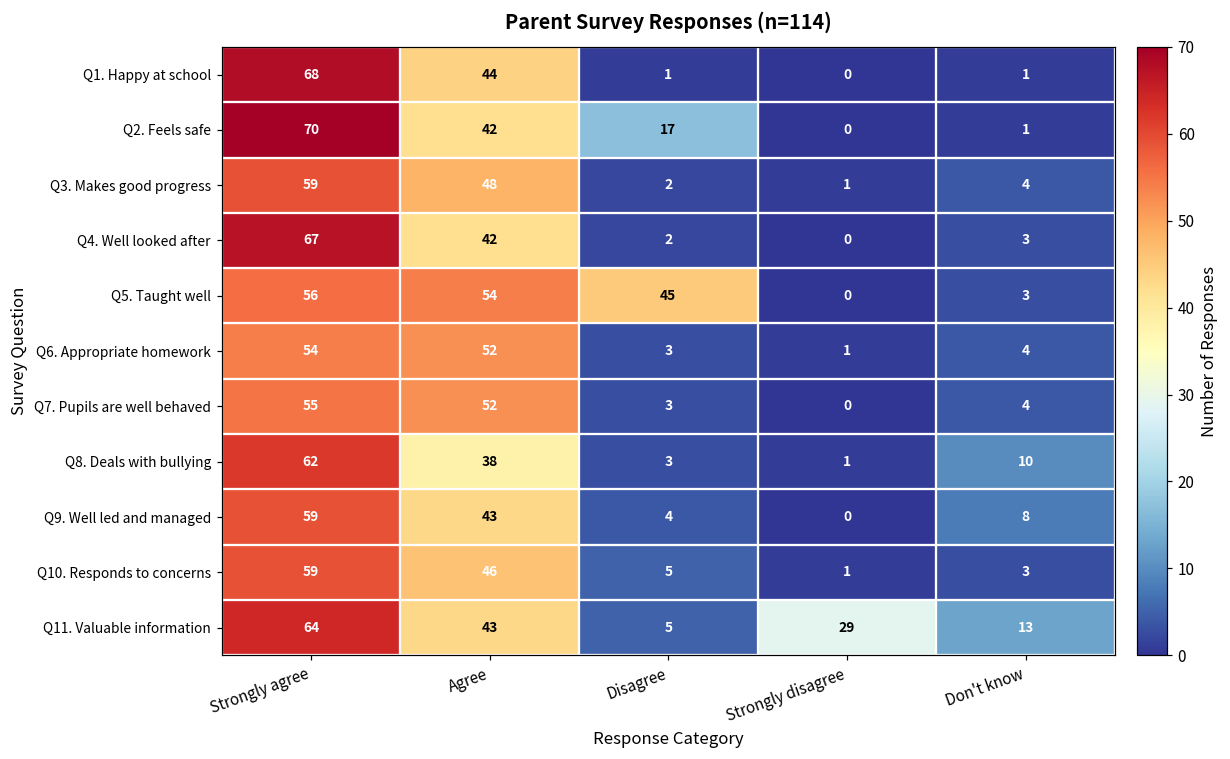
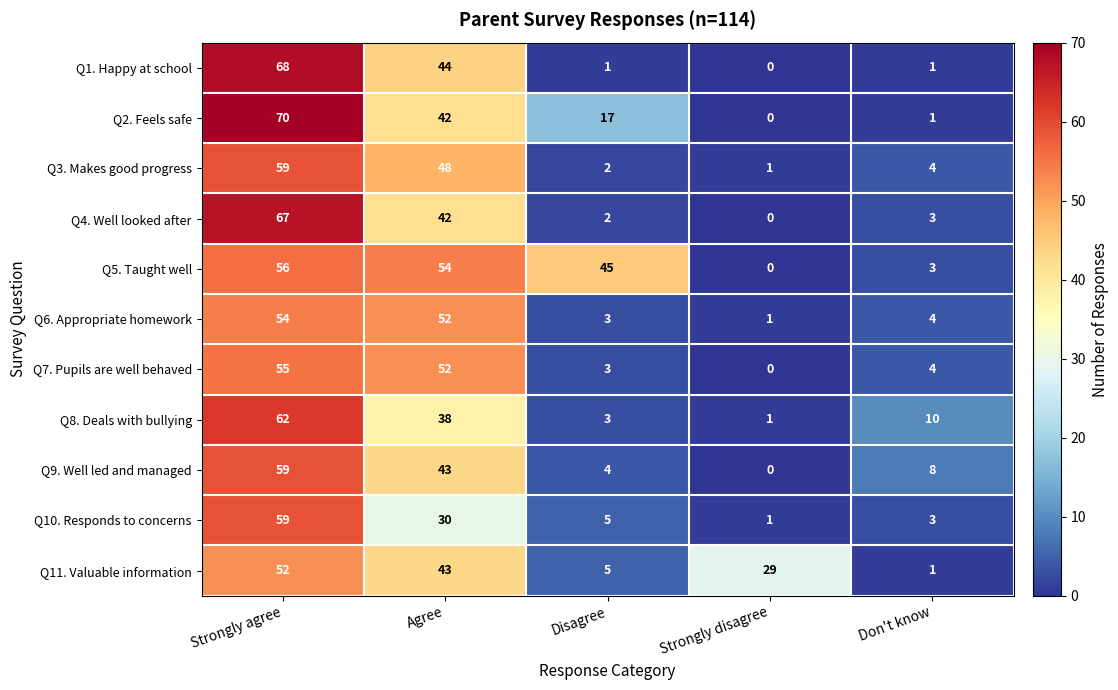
Q10. Responds to concerns, Agree: 46 -> 30
Q11. Valuable information, Strongly agree: 64 -> 52
Q11. Valuable information, Don't know: 13 -> 1
